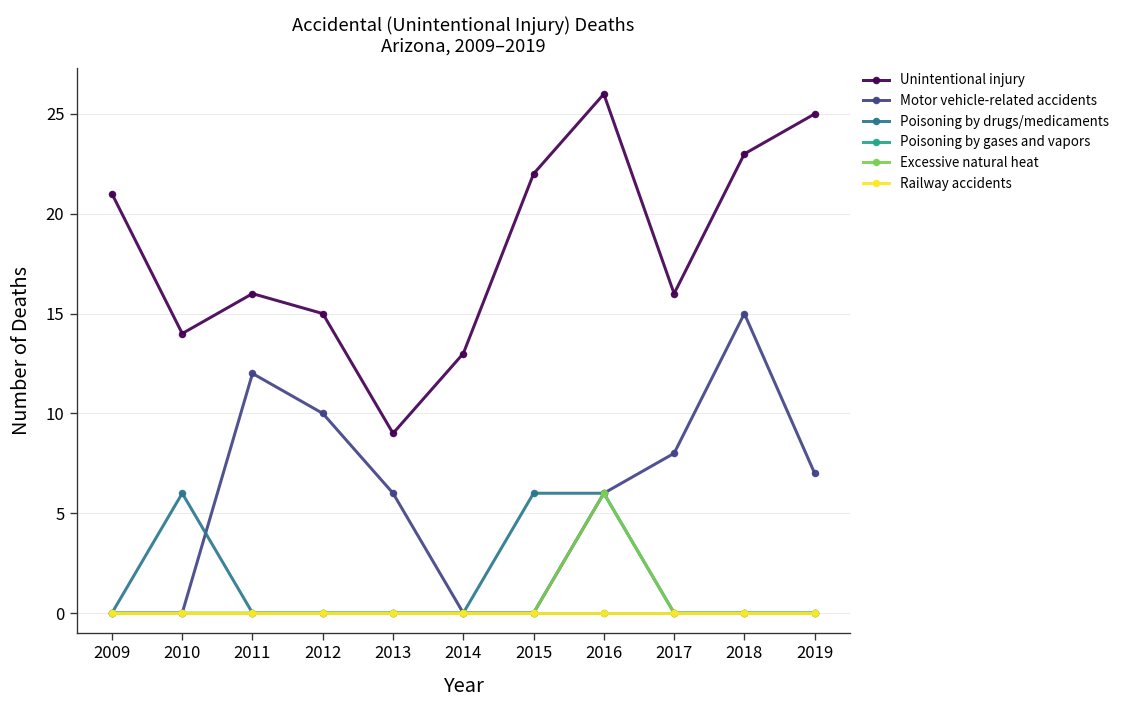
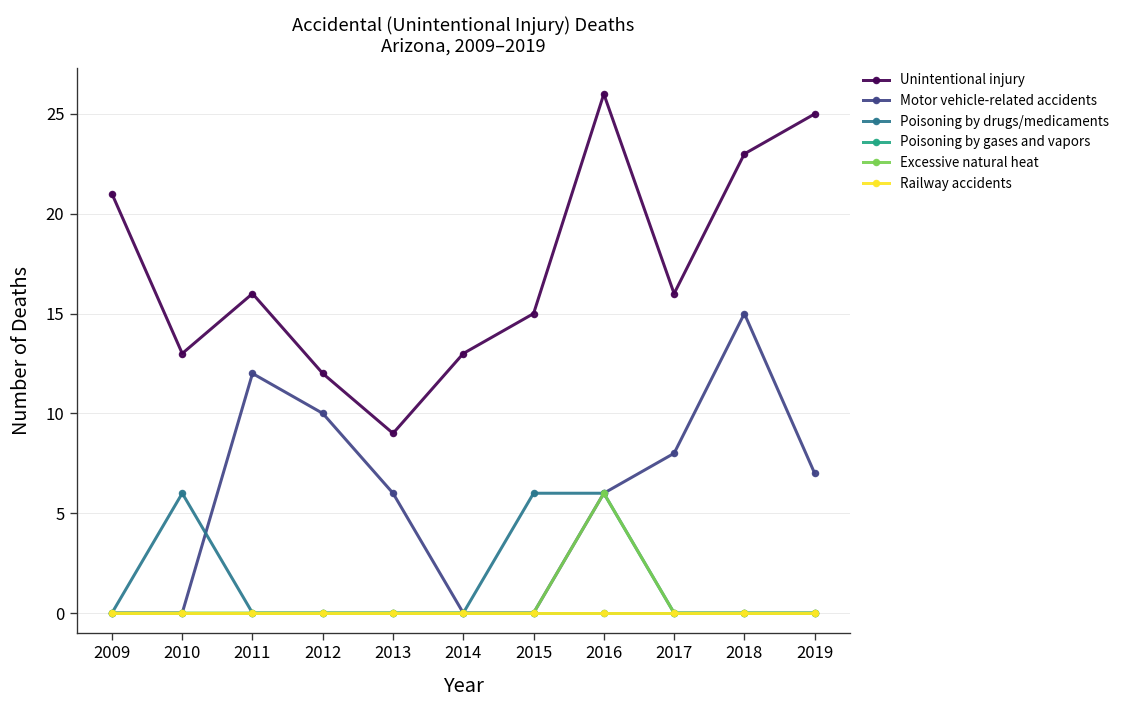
Unintentional injury, 2010: 14 -> 13
Unintentional injury, 2012: 15 -> 12
Unintentional injury, 2015: 22 -> 15
